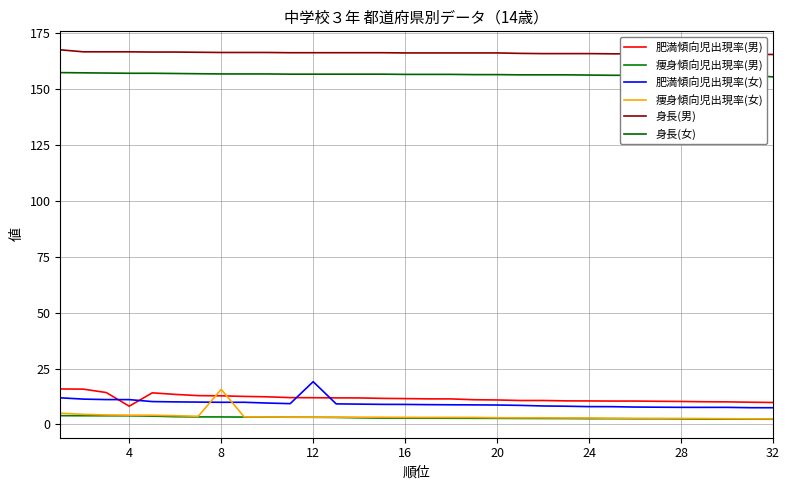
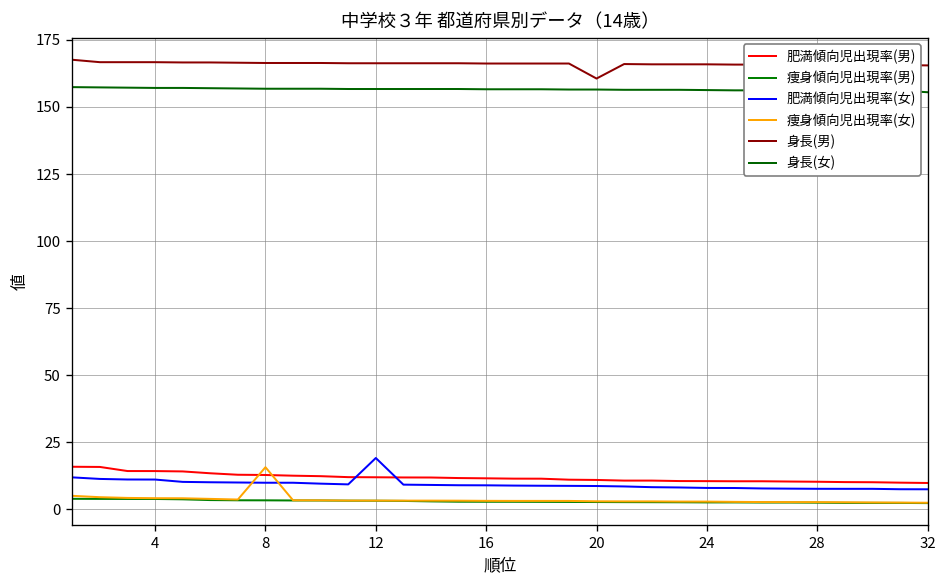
肥満傾向児出現率(男), 4: 8 -> 14
身長(男), 20: 166 -> 161
